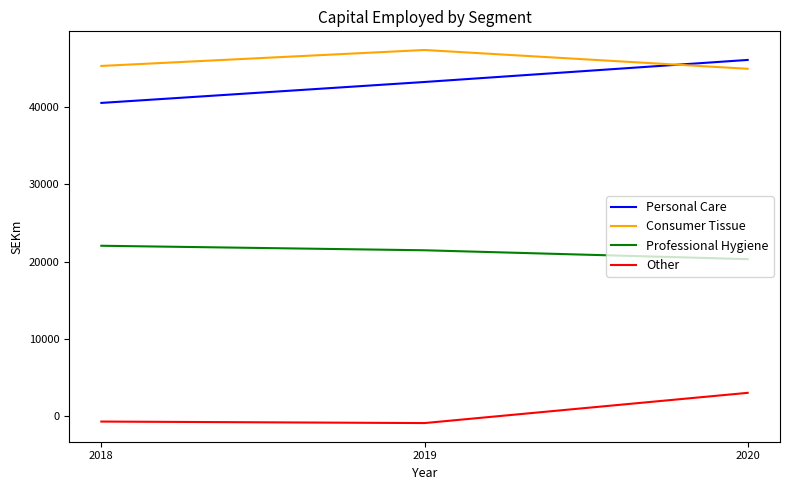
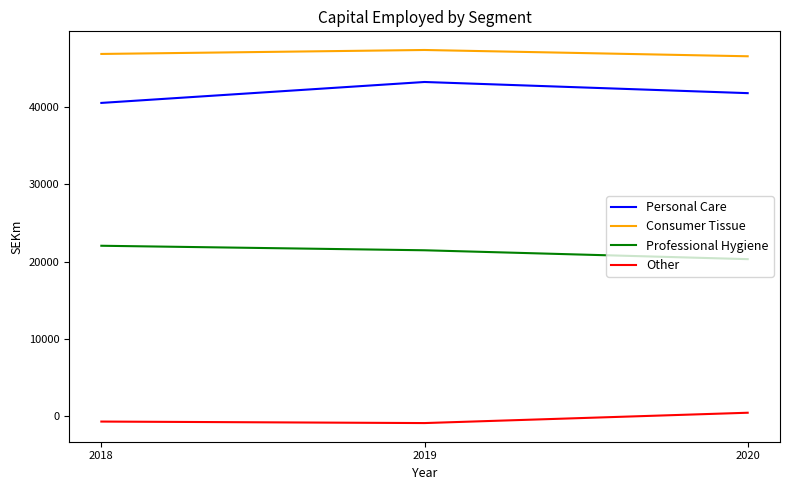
Consumer Tissue, 2018: 45000 -> 47000
Personal Care, 2020: 46000 -> 42000
Consumer Tissue, 2020: 45000 -> 47000
Other, 2020: 3000 -> 0
